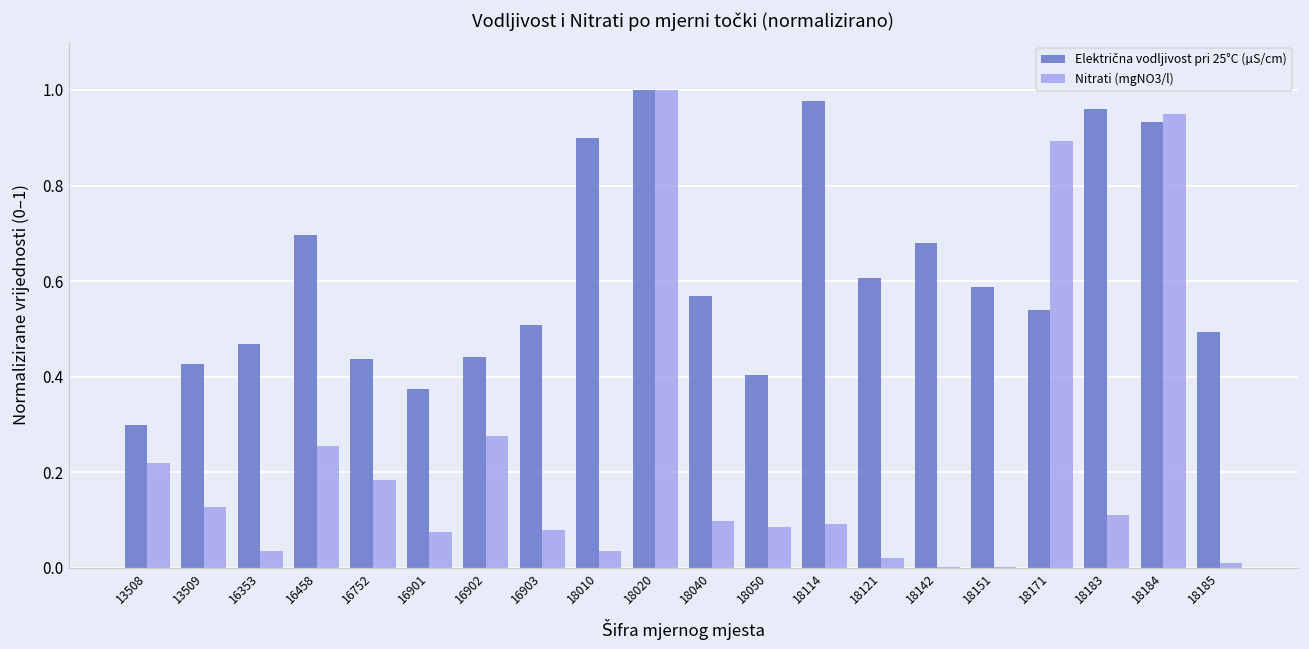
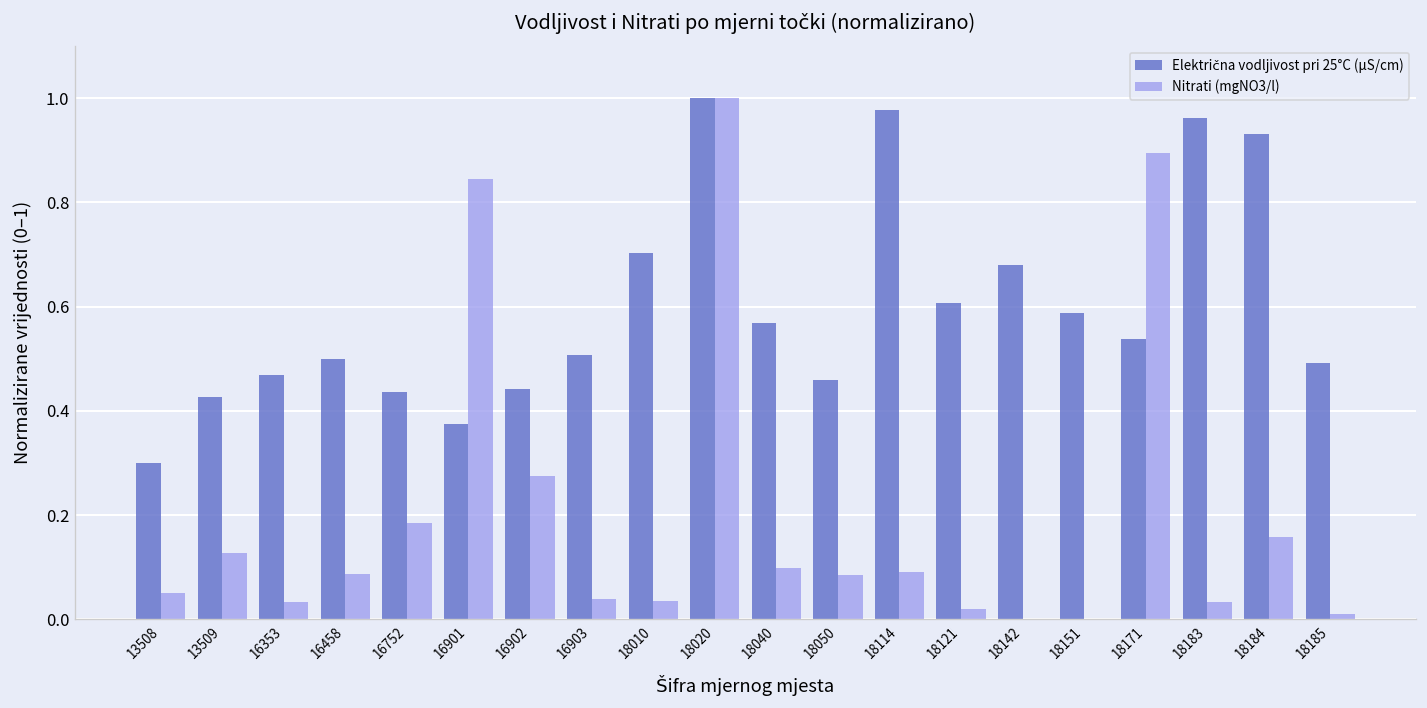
Nitrati (mgNO3/l), 13508: 0.22 -> 0.05
Električna vodljivost pri 25°C (µS/cm), 16458: 0.70 -> 0.50
Nitrati (mgNO3/l), 16458: 0.25 -> 0.09
Nitrati (mgNO3/l), 16901: 0.08 -> 0.85
Nitrati (mgNO3/l), 16903: 0.08 -> 0.04
Električna vodljivost pri 25°C (µS/cm), 18010: 0.90 -> 0.70
Električna vodljivost pri 25°C (µS/cm), 18050: 0.40 -> 0.46
Nitrati (mgNO3/l), 18183: 0.11 -> 0.03
Nitrati (mgNO3/l), 18184: 0.95 -> 0.16
